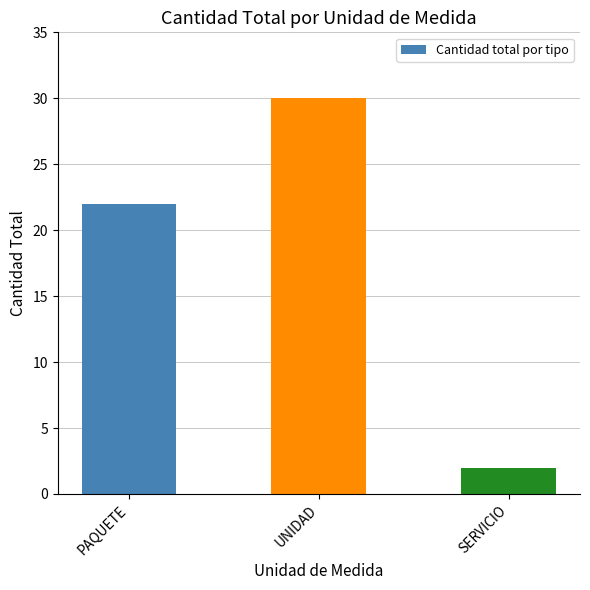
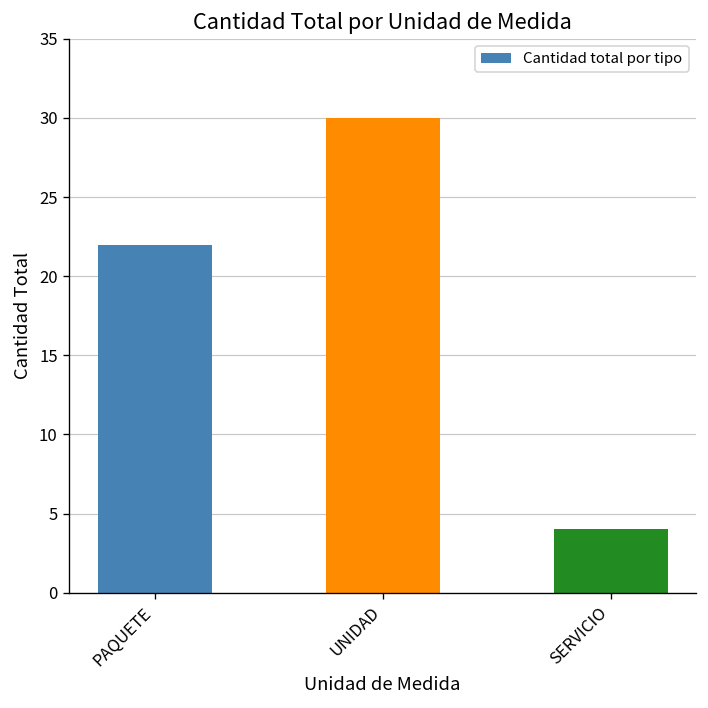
SERVICIO: 2 -> 4
